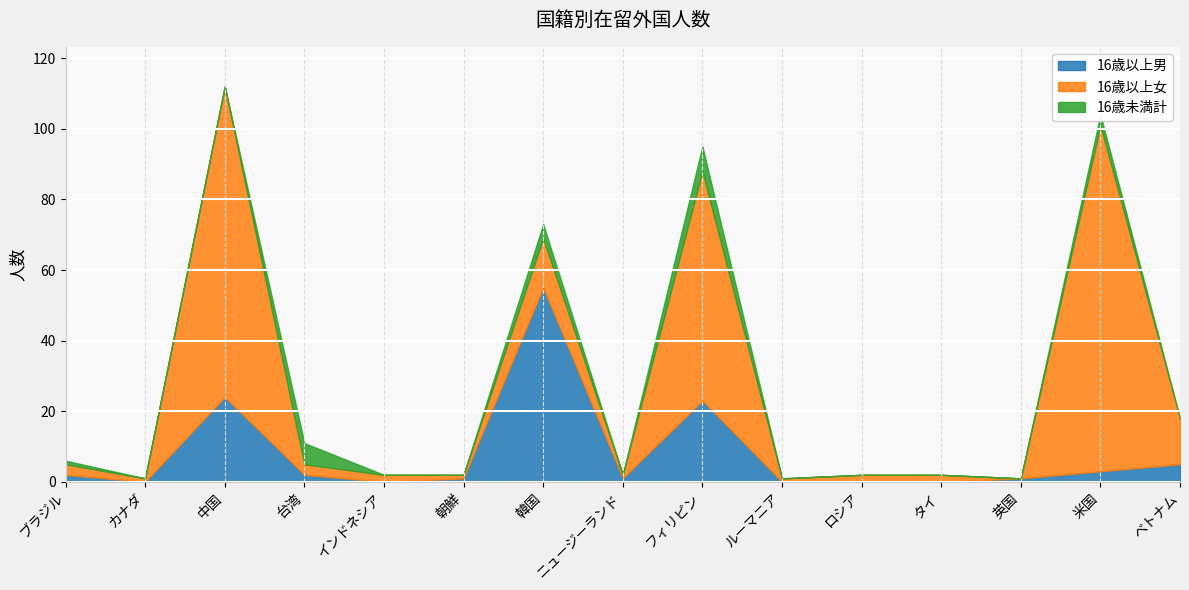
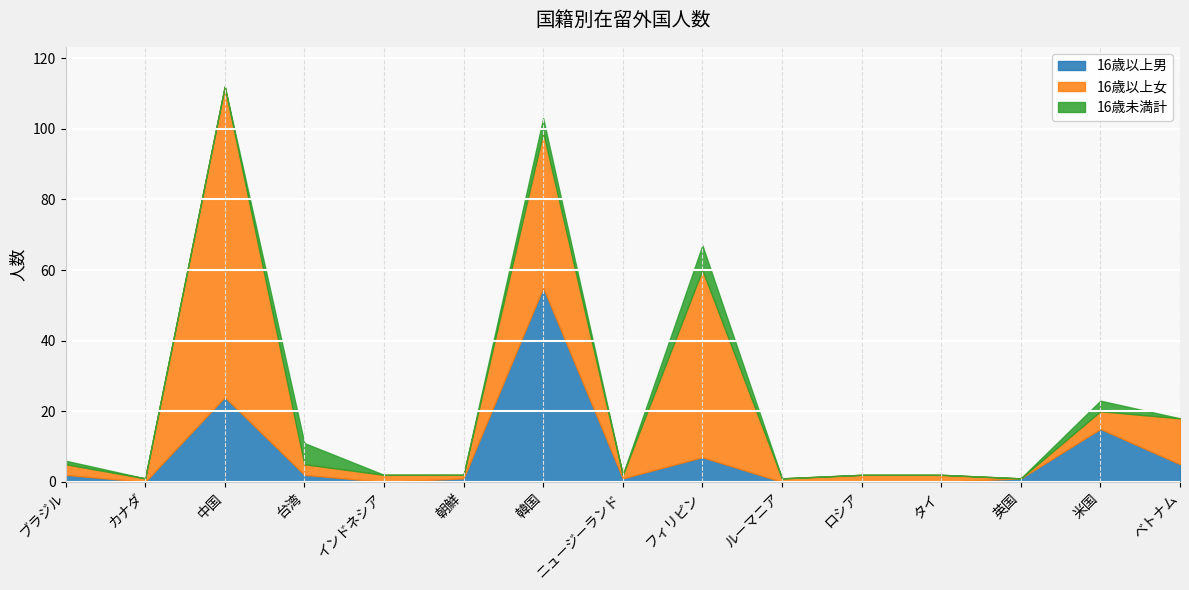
16歳以上女, 韓国: 14 -> 44
16歳以上男, フィリピン: 23 -> 7
16歳以上女, フィリピン: 65 -> 53
16歳以上男, 米国: 3 -> 15
16歳以上女, 米国: 98 -> 5
